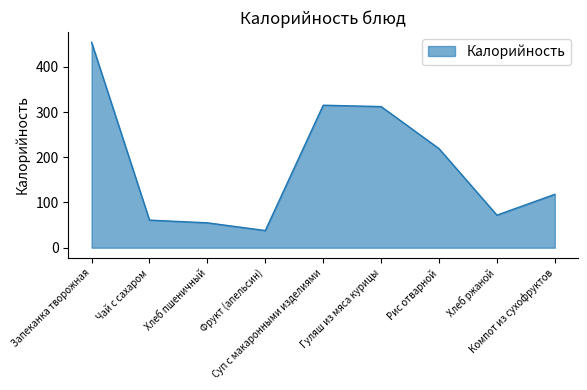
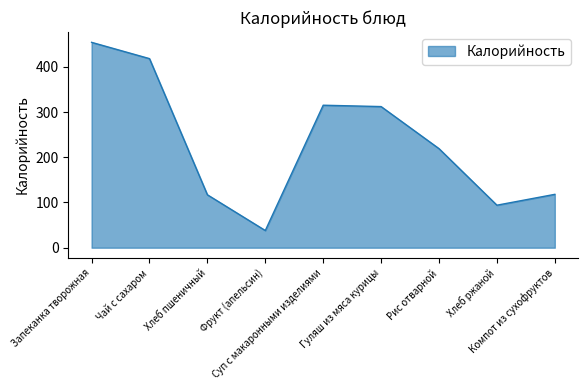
Чай с сахаром: 60 -> 420
Хлеб пшеничный: 60 -> 120
Хлеб ржаной: 70 -> 90
